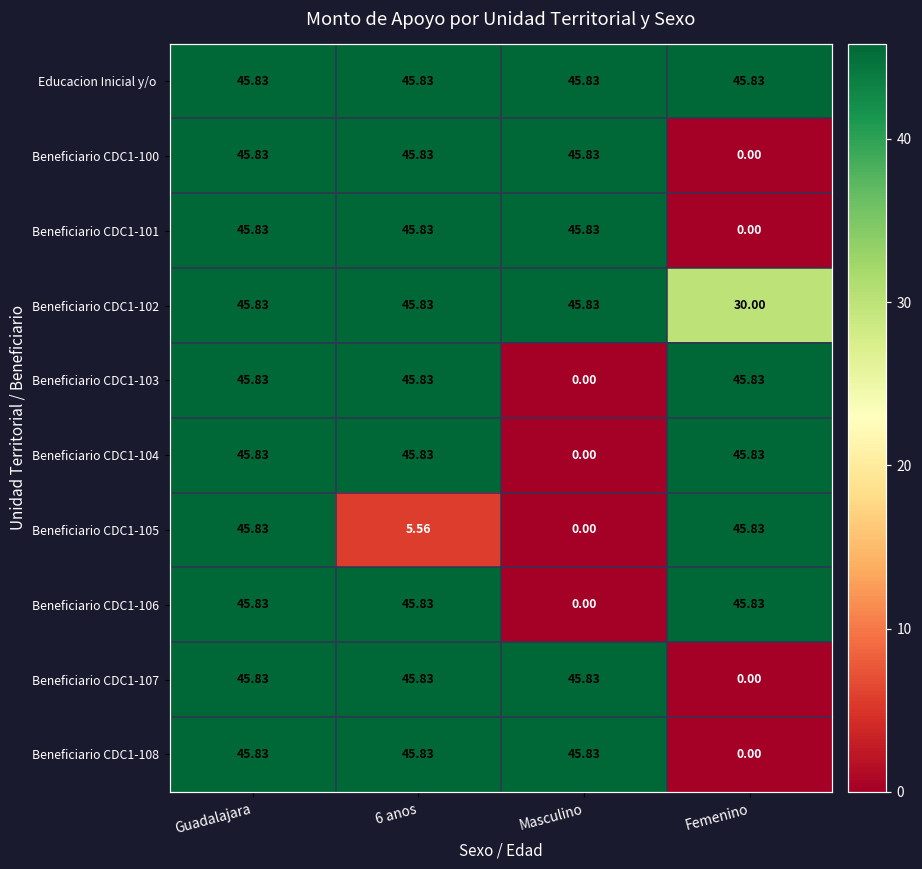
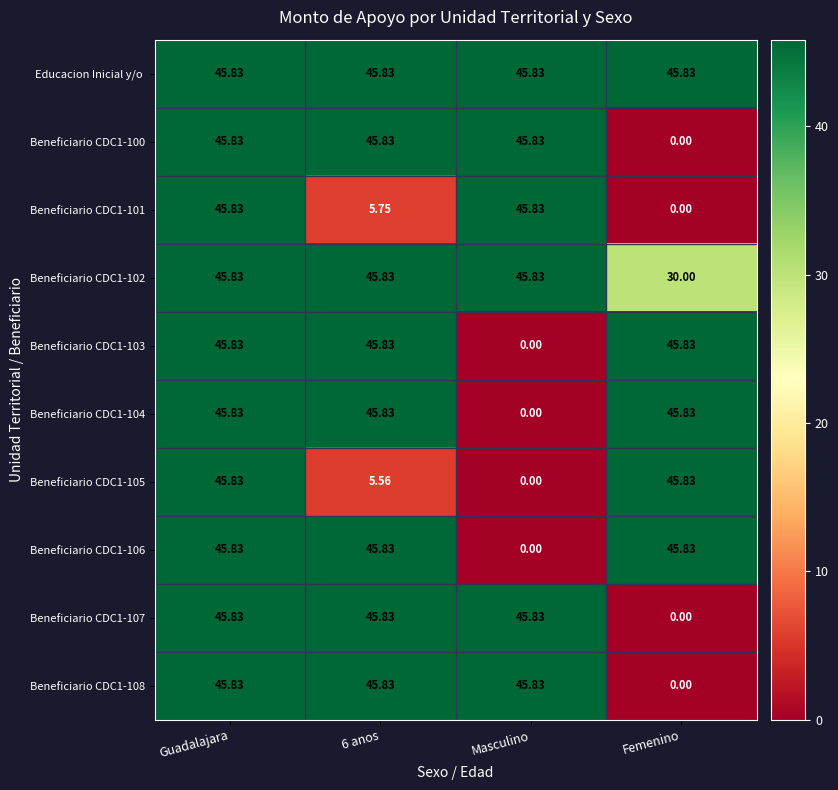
Beneficiario CDC1-101, 6 anos: 45.83 -> 5.75
